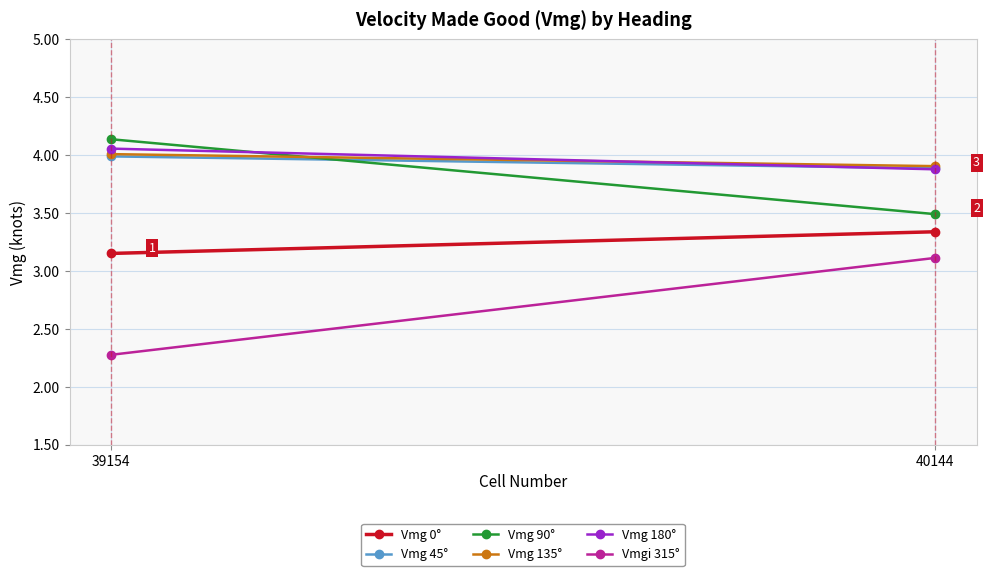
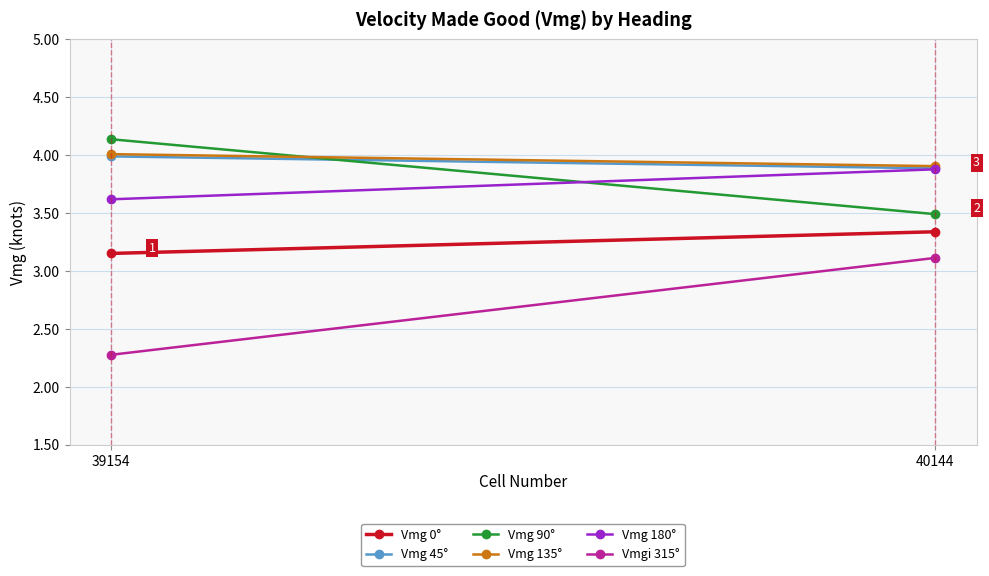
Vmg 180°, 39154: 4.06 -> 3.62
